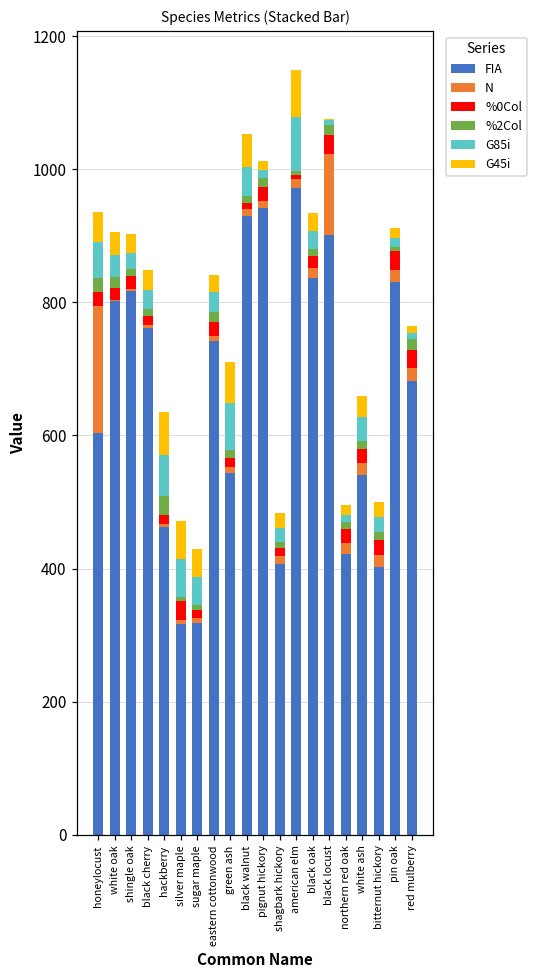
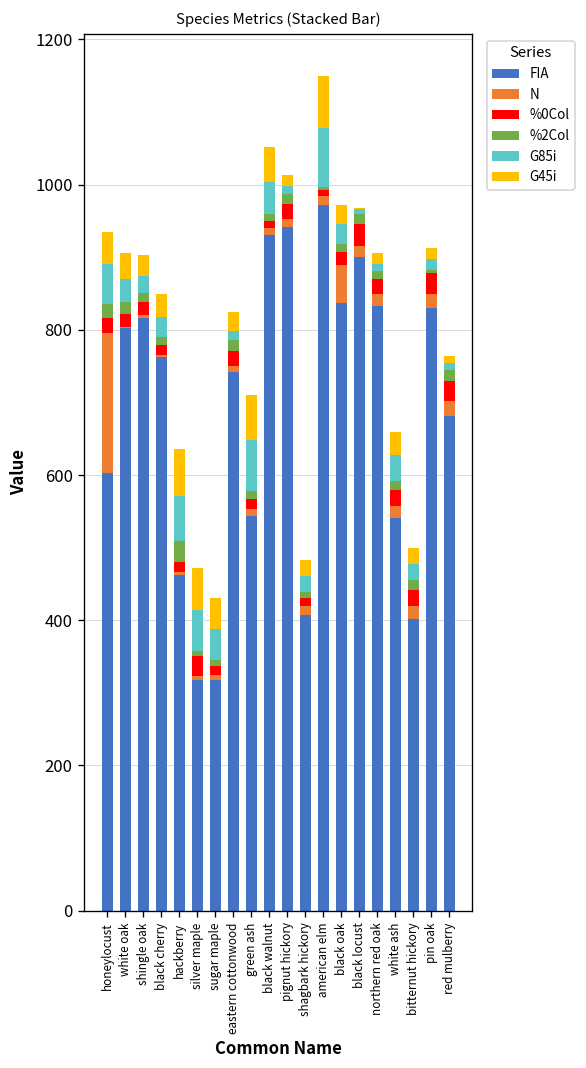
G85i, eastern cottonwood: 30 -> 10
N, black oak: 10 -> 50
N, black locust: 120 -> 20
FIA, northern red oak: 420 -> 830
